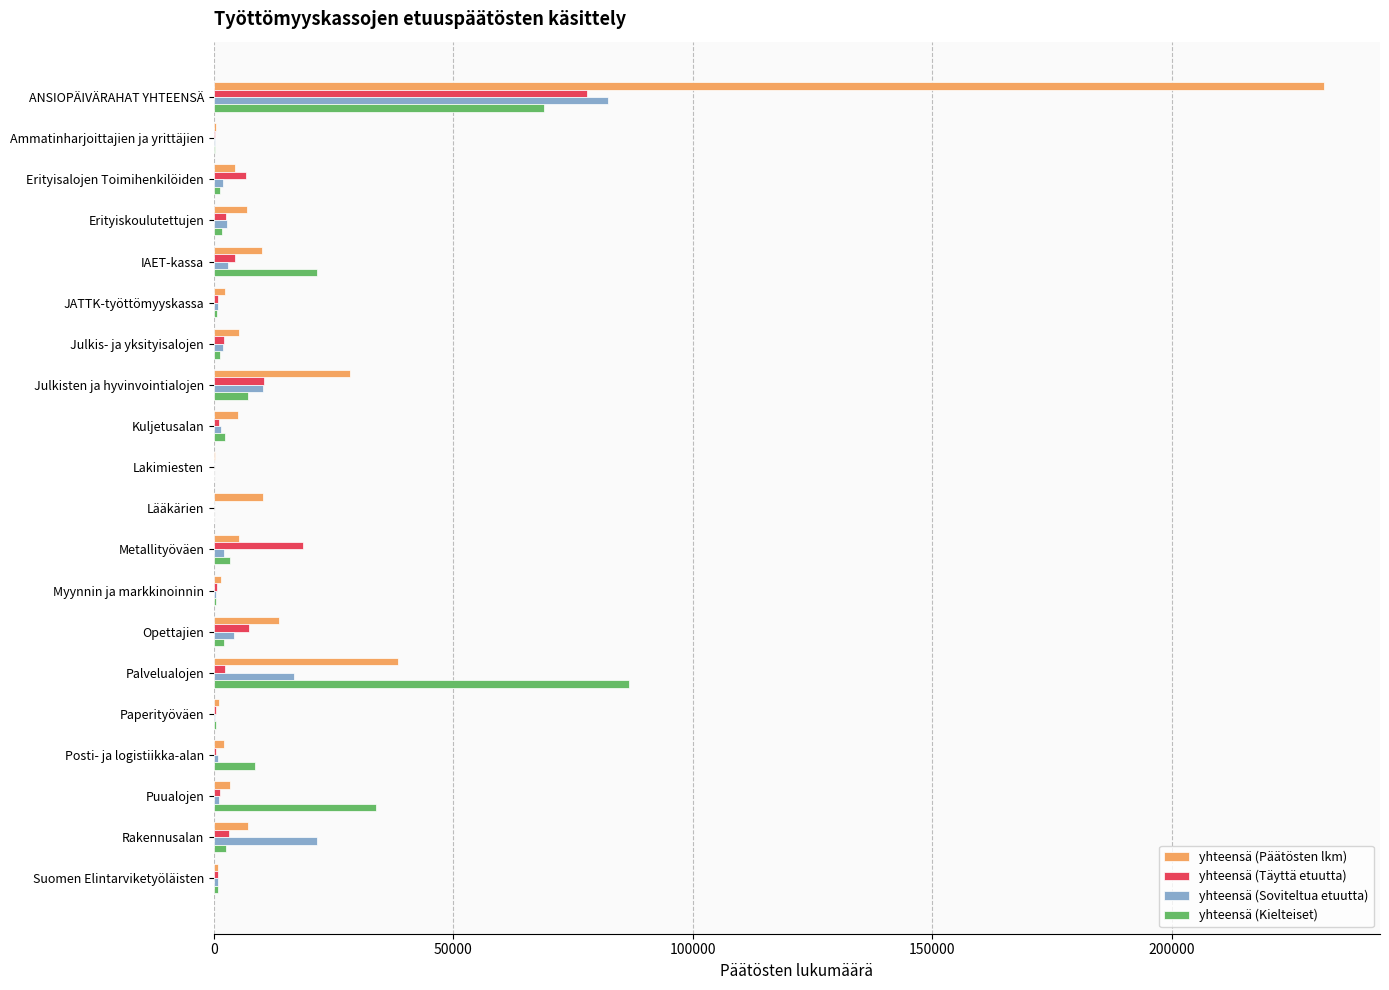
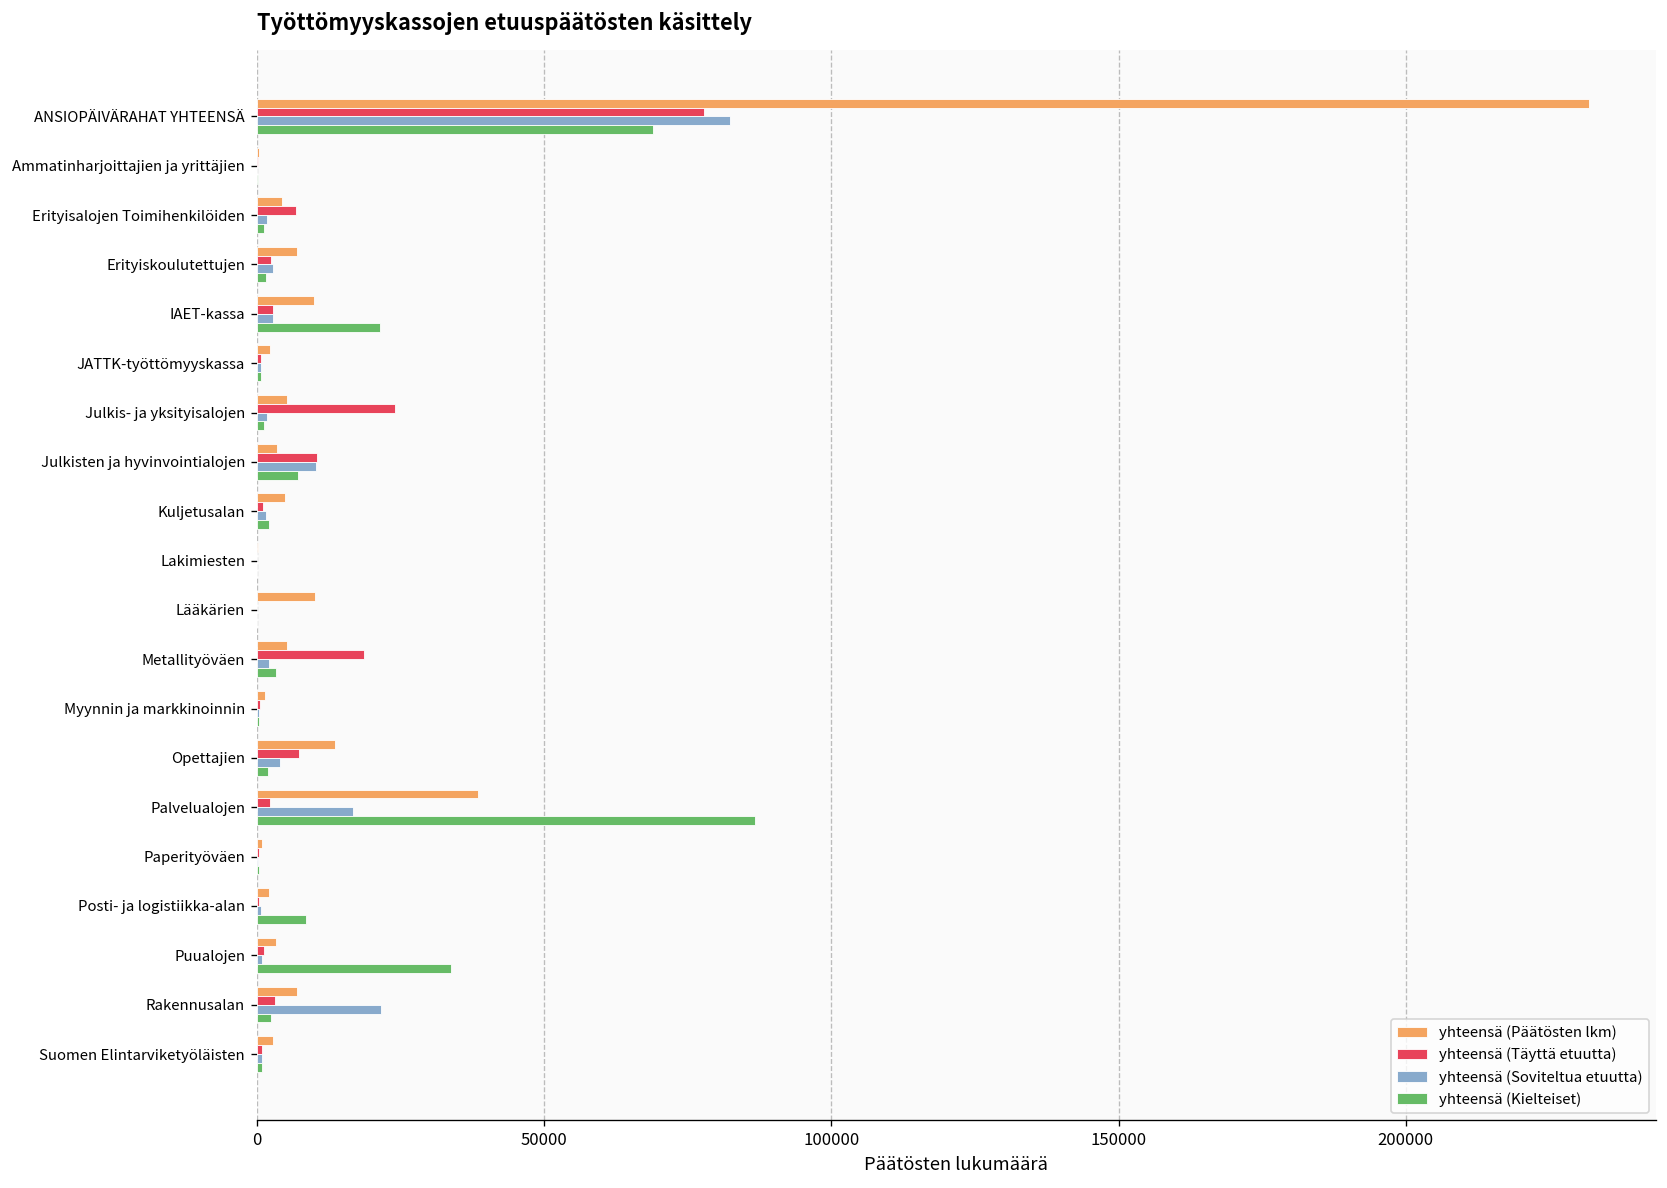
yhteensä (Täyttä etuutta), IAET-kassa: 4000 -> 3000
yhteensä (Täyttä etuutta), Julkis- ja yksityisalojen: 2000 -> 24000
yhteensä (Päätösten lkm), Julkisten ja hyvinvointialojen: 28000 -> 3000
yhteensä (Päätösten lkm), Suomen Elintarviketyöläisten: 1000 -> 3000
